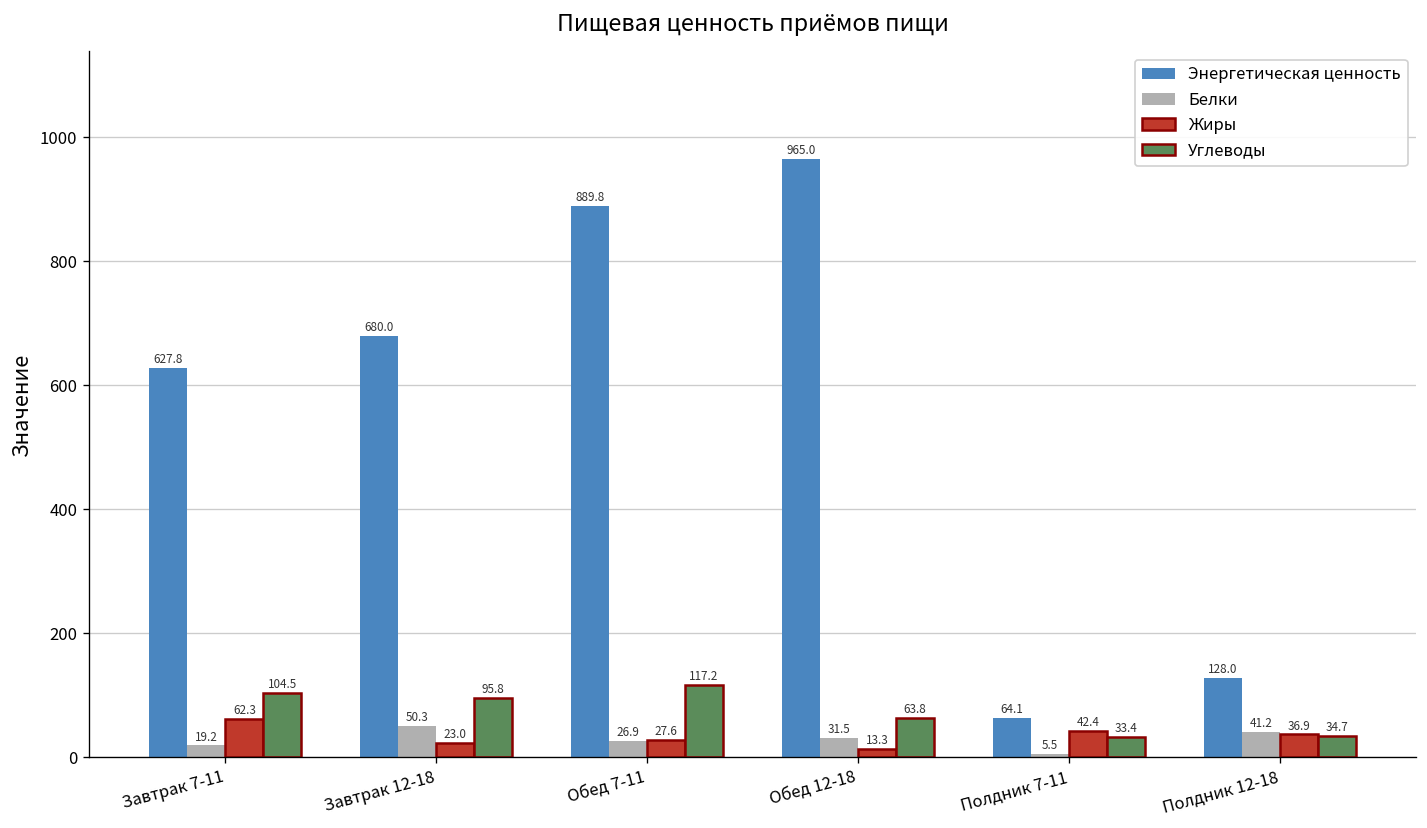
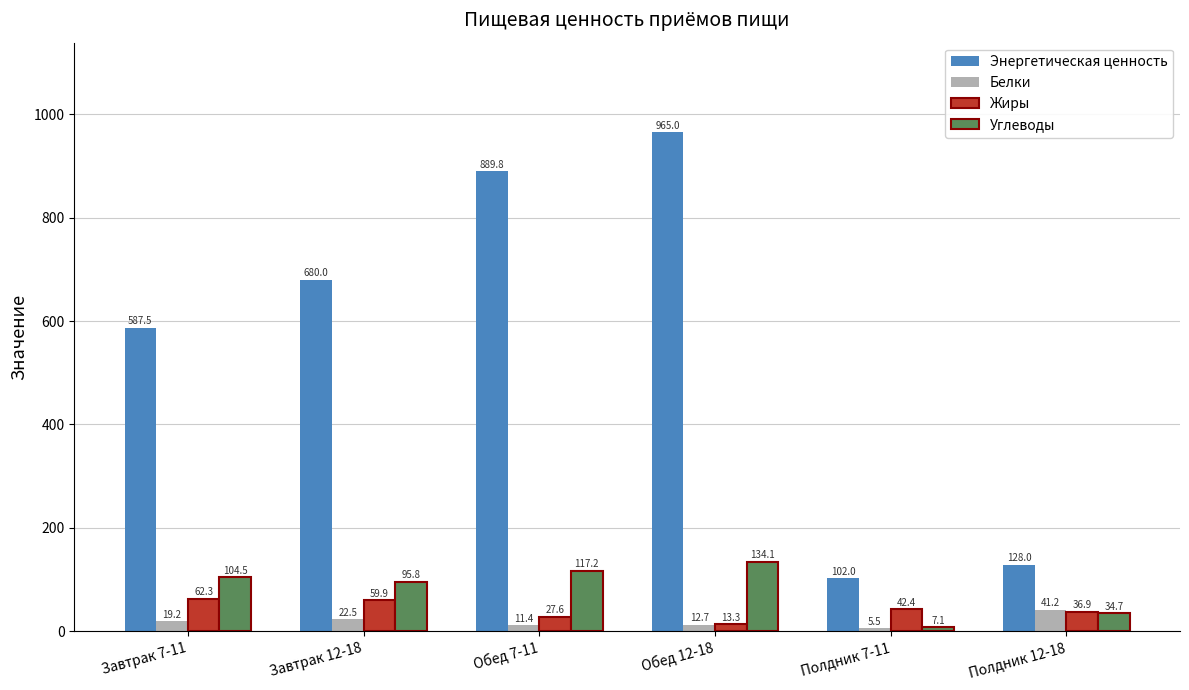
Энергетическая ценность, Завтрак 7-11: 627.8 -> 587.5
Белки, Завтрак 12-18: 50.3 -> 22.5
Жиры, Завтрак 12-18: 23.0 -> 59.9
Белки, Обед 7-11: 26.9 -> 11.4
Белки, Обед 12-18: 31.5 -> 12.7
Углеводы, Обед 12-18: 63.8 -> 134.1
Энергетическая ценность, Полдник 7-11: 64.1 -> 102.0
Углеводы, Полдник 7-11: 33.4 -> 7.1
